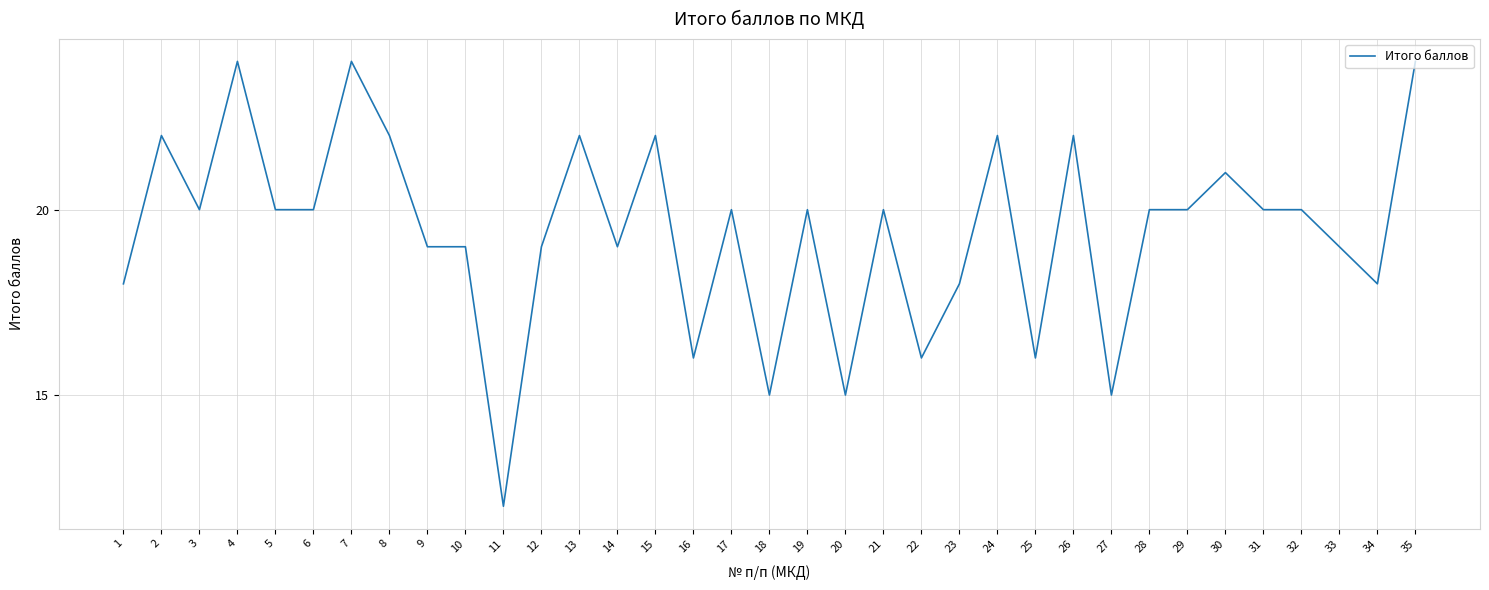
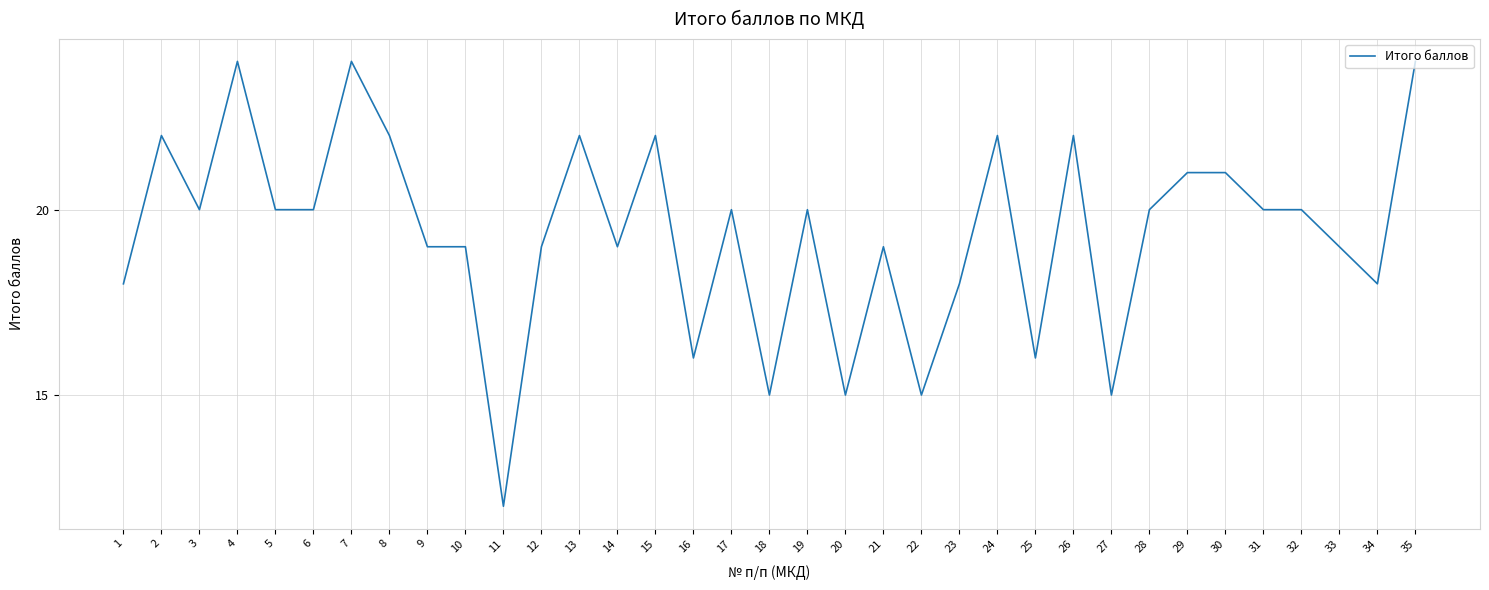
21: 20 -> 19
22: 16 -> 15
29: 20 -> 21
